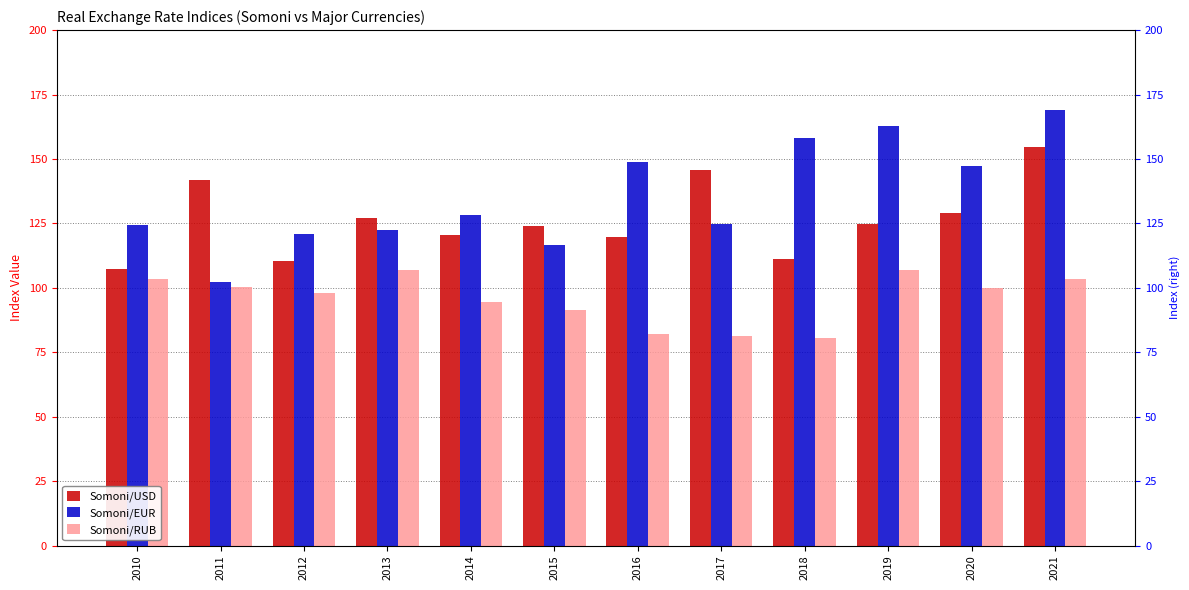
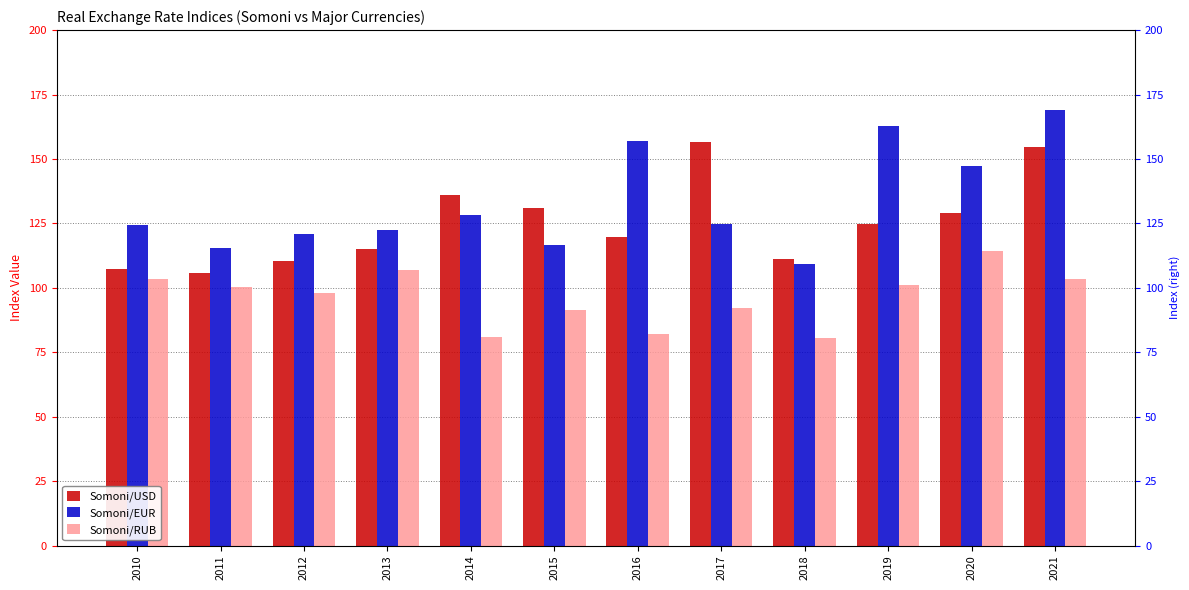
Somoni/USD, 2011: 142 -> 106
Somoni/EUR, 2011: 102 -> 116
Somoni/USD, 2013: 127 -> 115
Somoni/USD, 2014: 121 -> 136
Somoni/RUB, 2014: 95 -> 81
Somoni/USD, 2015: 124 -> 131
Somoni/EUR, 2016: 149 -> 157
Somoni/USD, 2017: 146 -> 157
Somoni/RUB, 2017: 81 -> 92
Somoni/EUR, 2018: 158 -> 109
Somoni/RUB, 2019: 107 -> 101
Somoni/RUB, 2020: 100 -> 114
